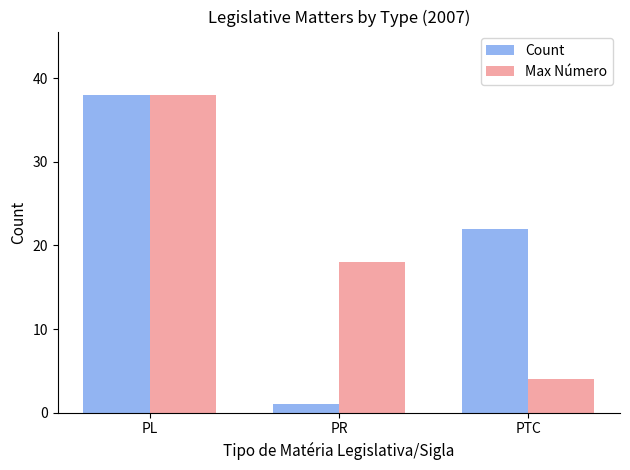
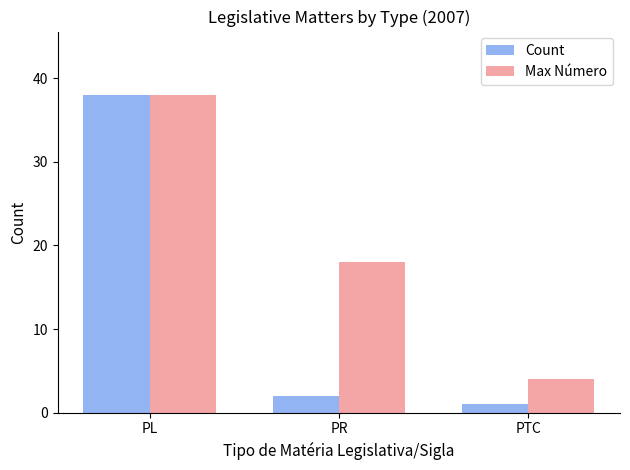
Count, PR: 1 -> 2
Count, PTC: 22 -> 1
